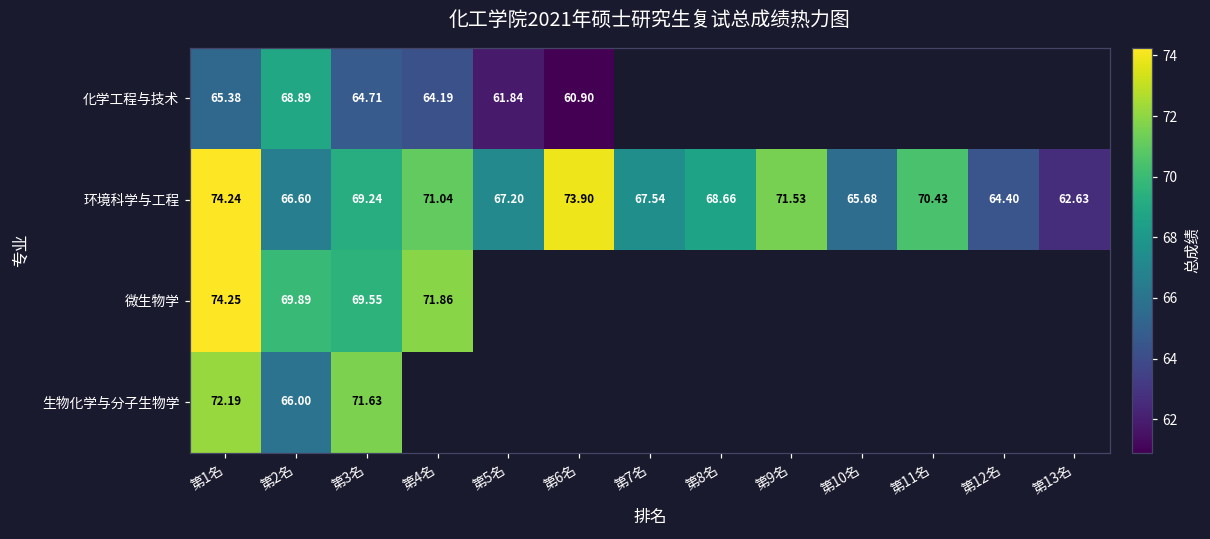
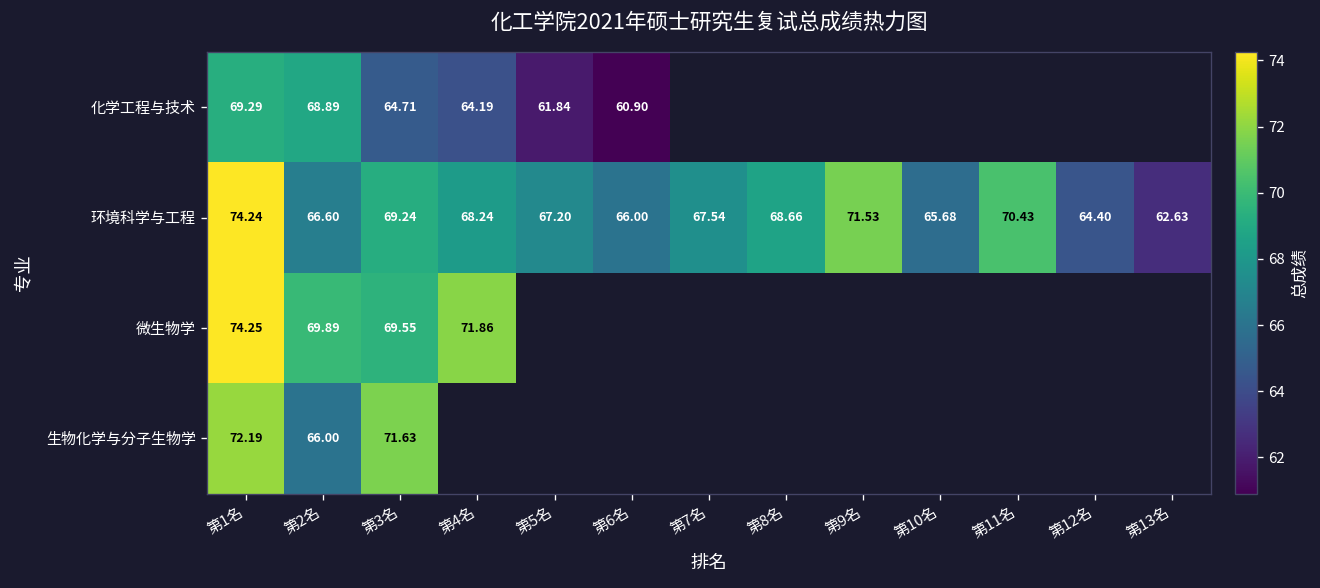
化学工程与技术, 第1名: 65.38 -> 69.29
环境科学与工程, 第4名: 71.04 -> 68.24
环境科学与工程, 第6名: 73.90 -> 66.00
